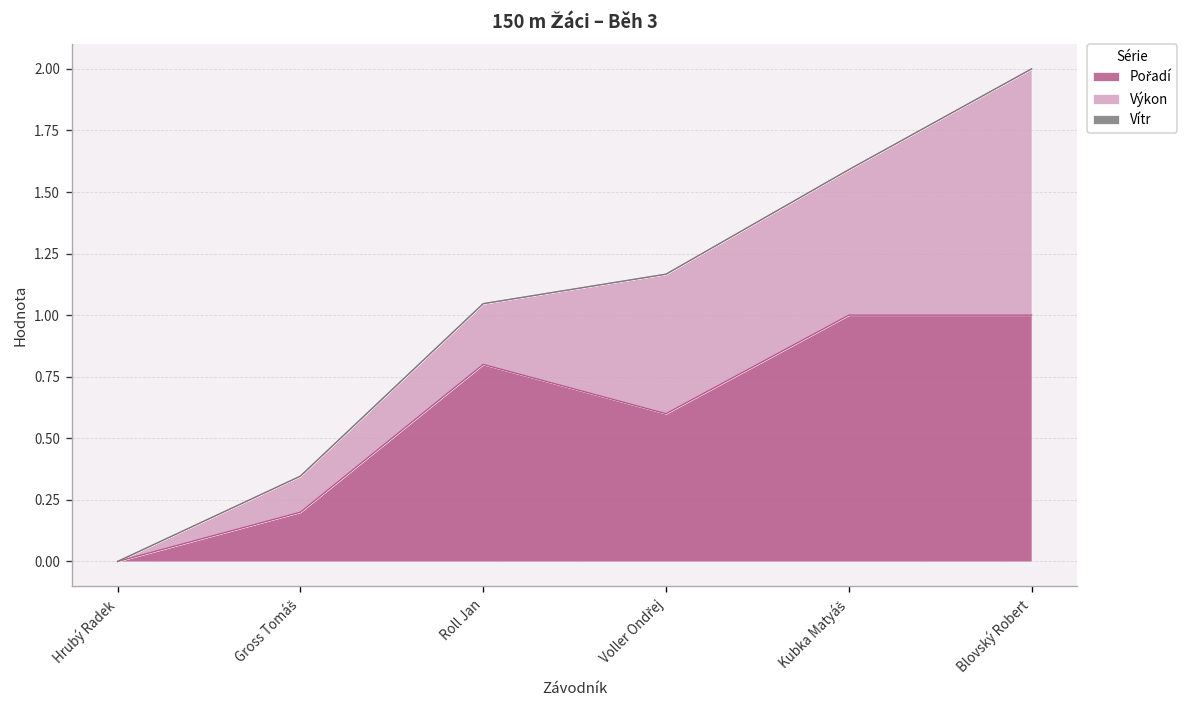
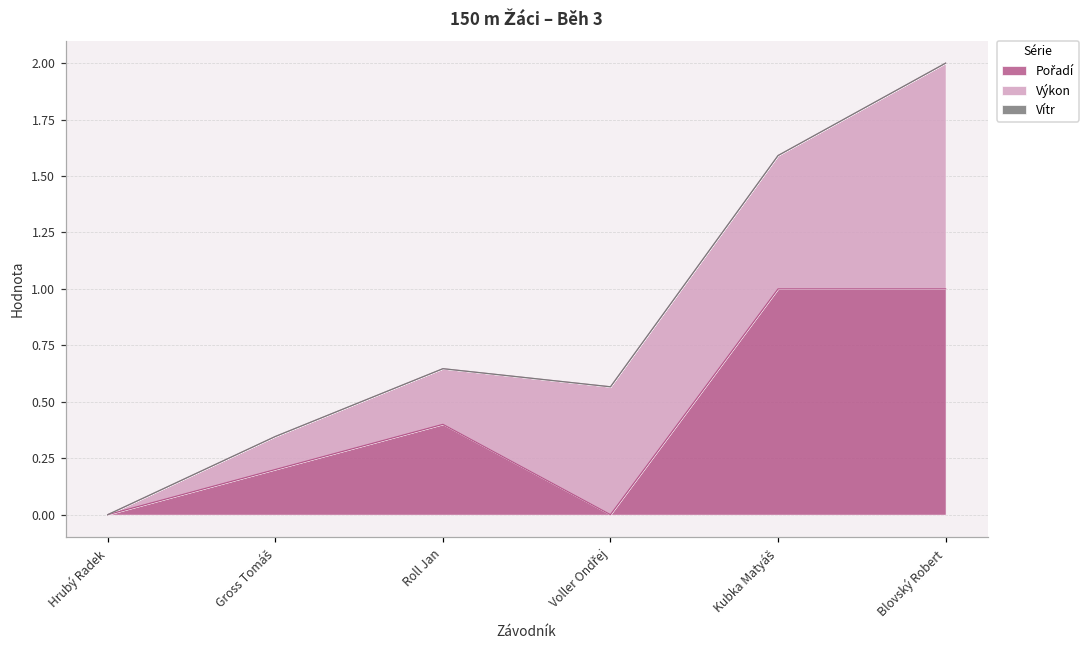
Pořadí, Roll Jan: 0.80 -> 0.40
Pořadí, Voller Ondřej: 0.60 -> 0.00
